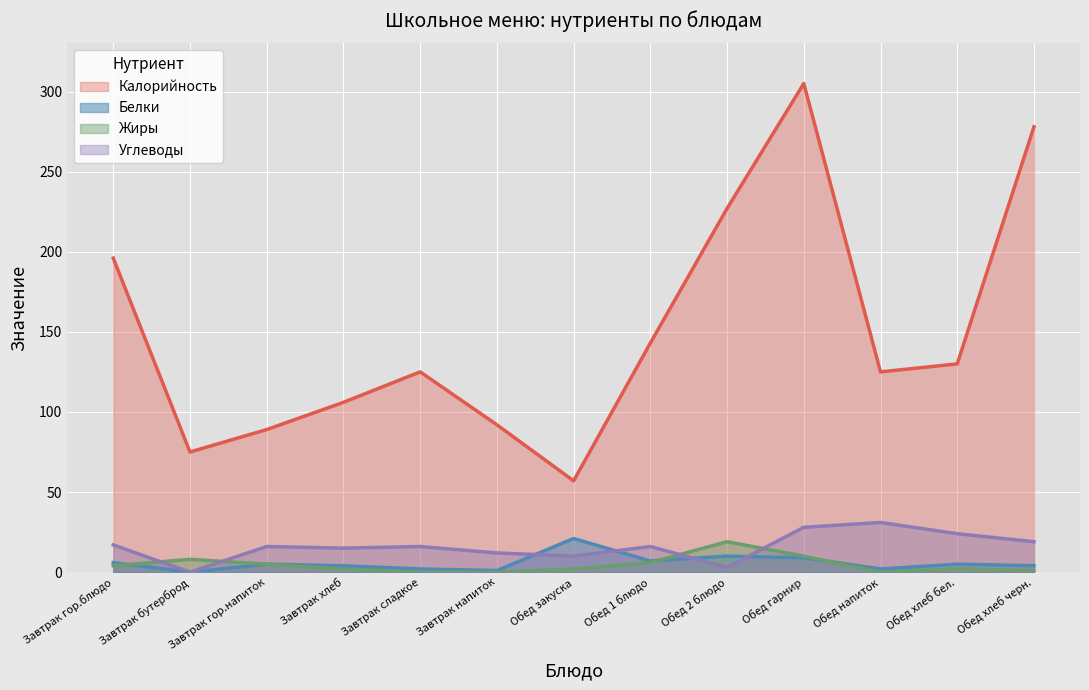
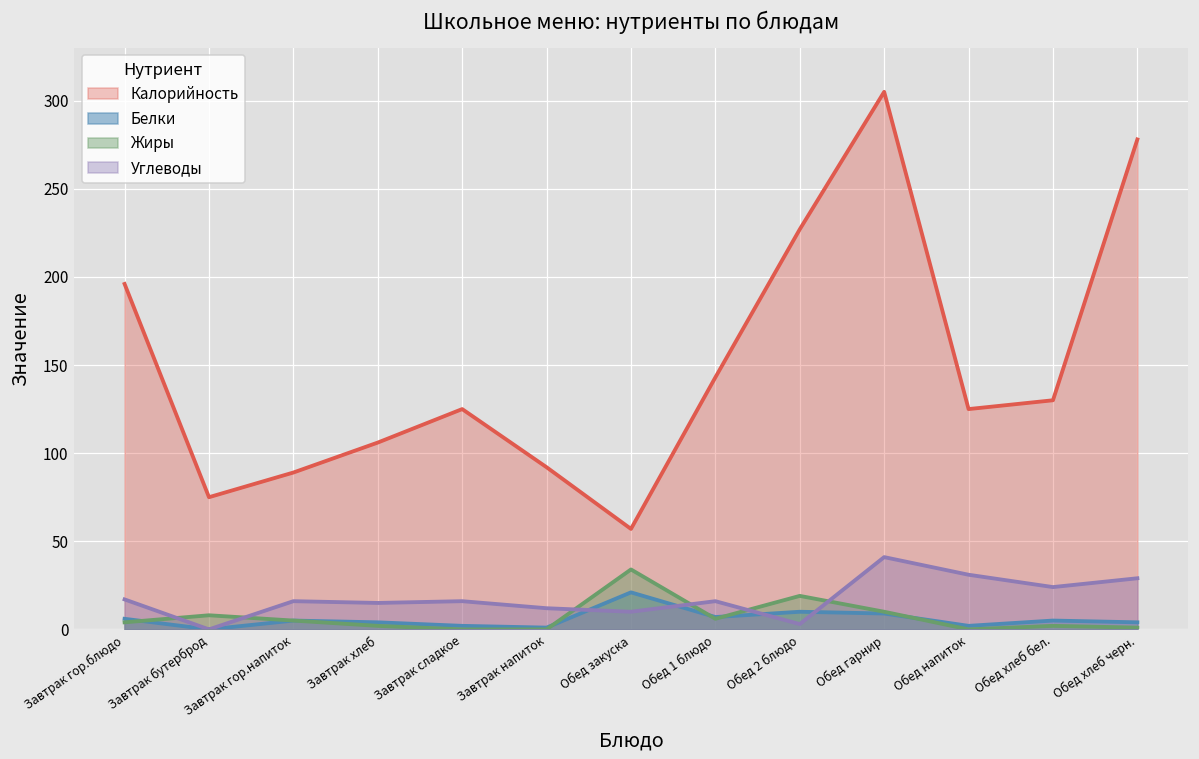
Жиры, Обед закуска: 2 -> 34
Углеводы, Обед гарнир: 28 -> 41
Углеводы, Обед хлеб черн.: 19 -> 29
